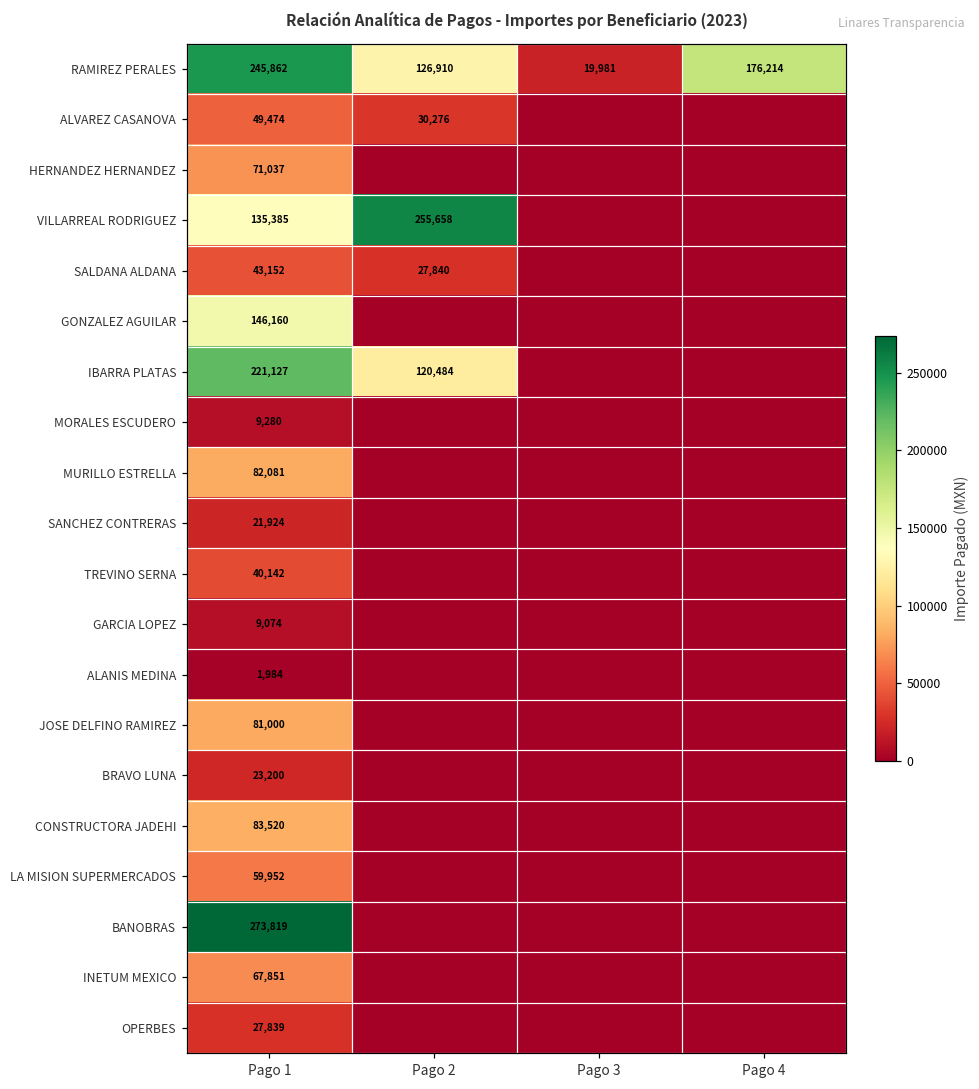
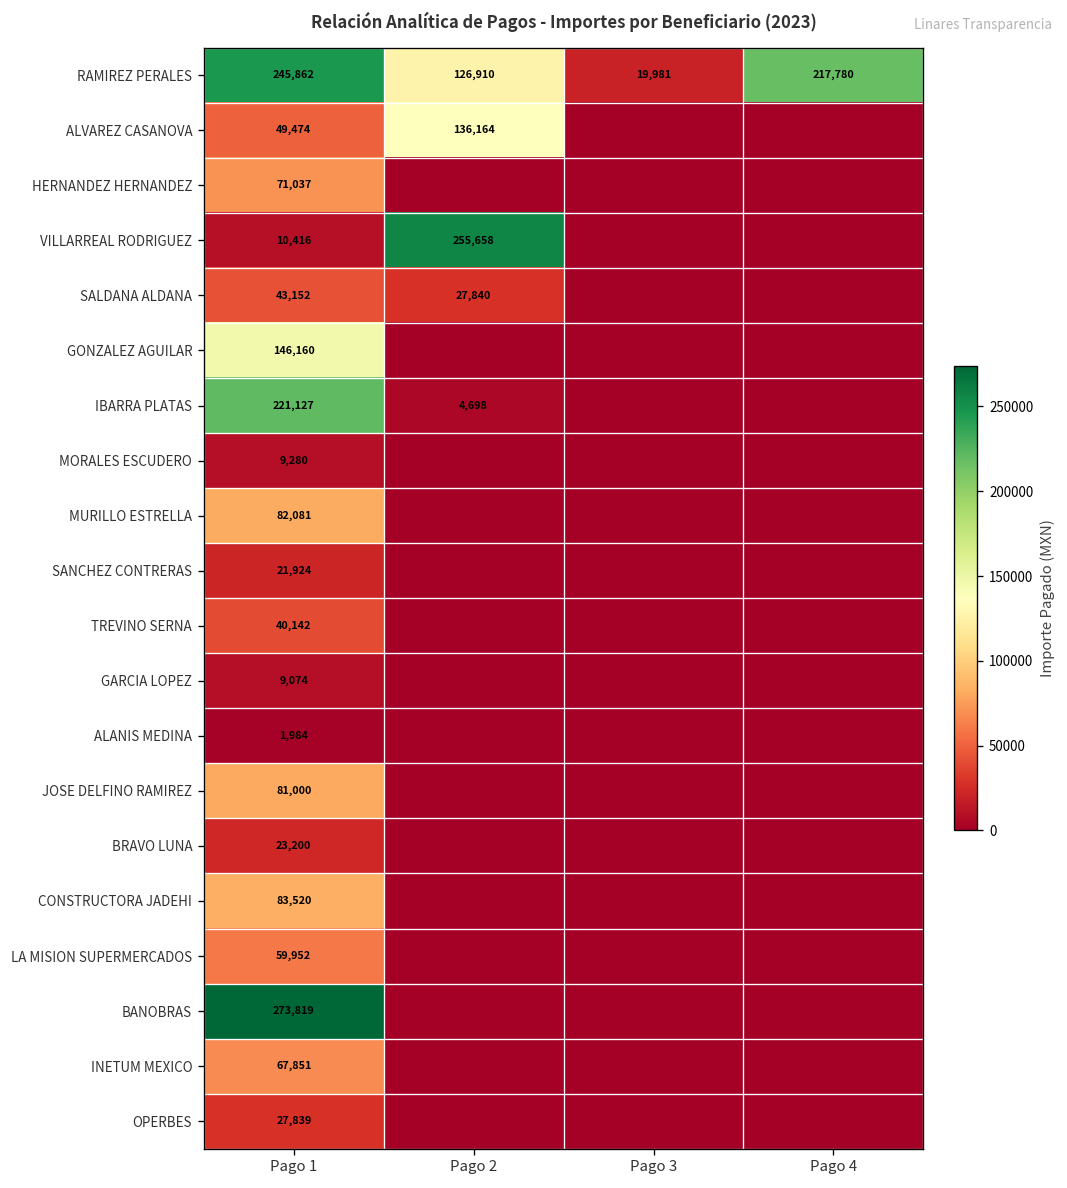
RAMIREZ PERALES, Pago 4: 176,214 -> 217,780
ALVAREZ CASANOVA, Pago 2: 30,276 -> 136,164
VILLARREAL RODRIGUEZ, Pago 1: 135,385 -> 10,416
IBARRA PLATAS, Pago 2: 120,484 -> 4,698
